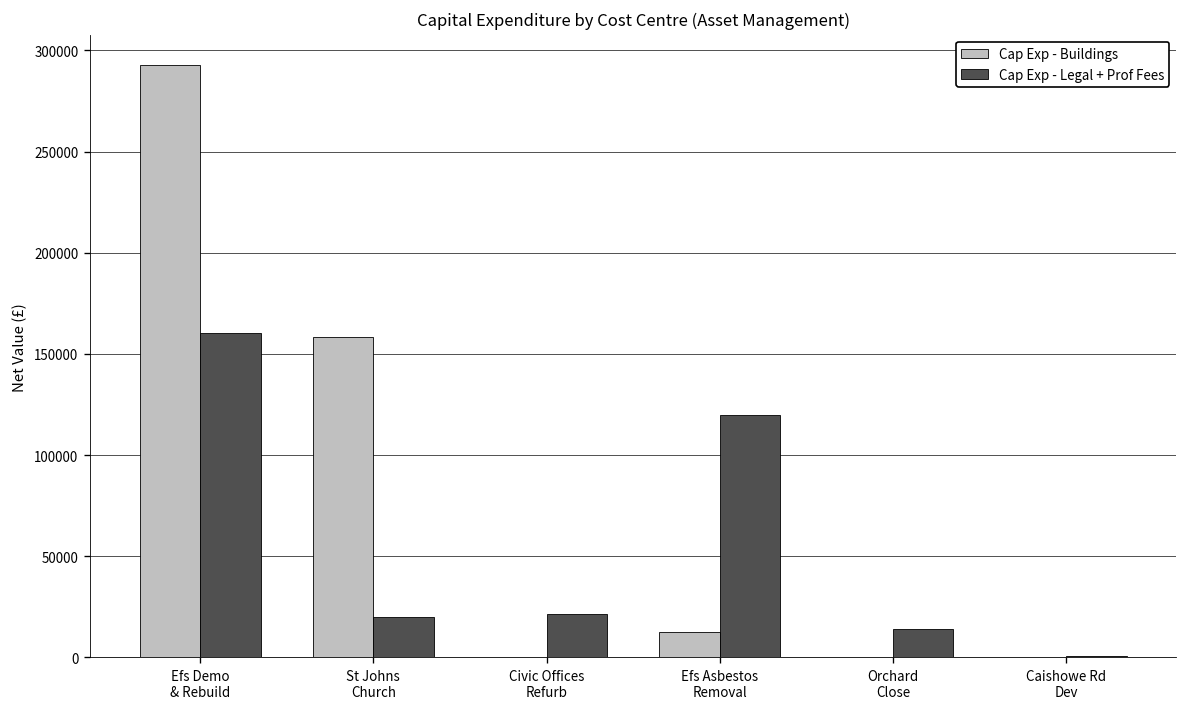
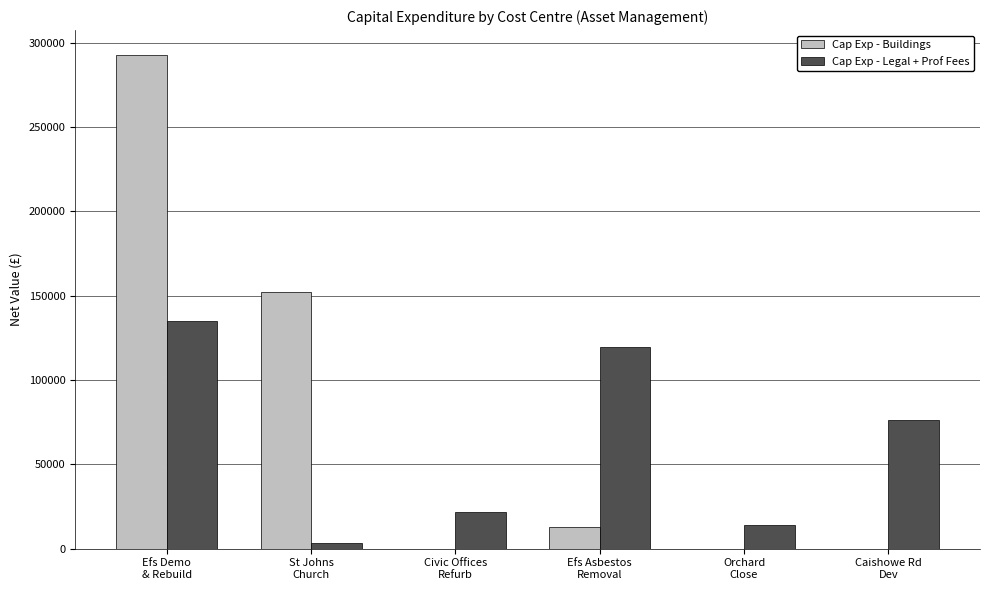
Cap Exp - Legal + Prof Fees, Efs Demo & Rebuild: 160000 -> 135000
Cap Exp - Buildings, St Johns Church: 158000 -> 152000
Cap Exp - Legal + Prof Fees, St Johns Church: 20000 -> 3000
Cap Exp - Legal + Prof Fees, Caishowe Rd Dev: 1000 -> 76000
